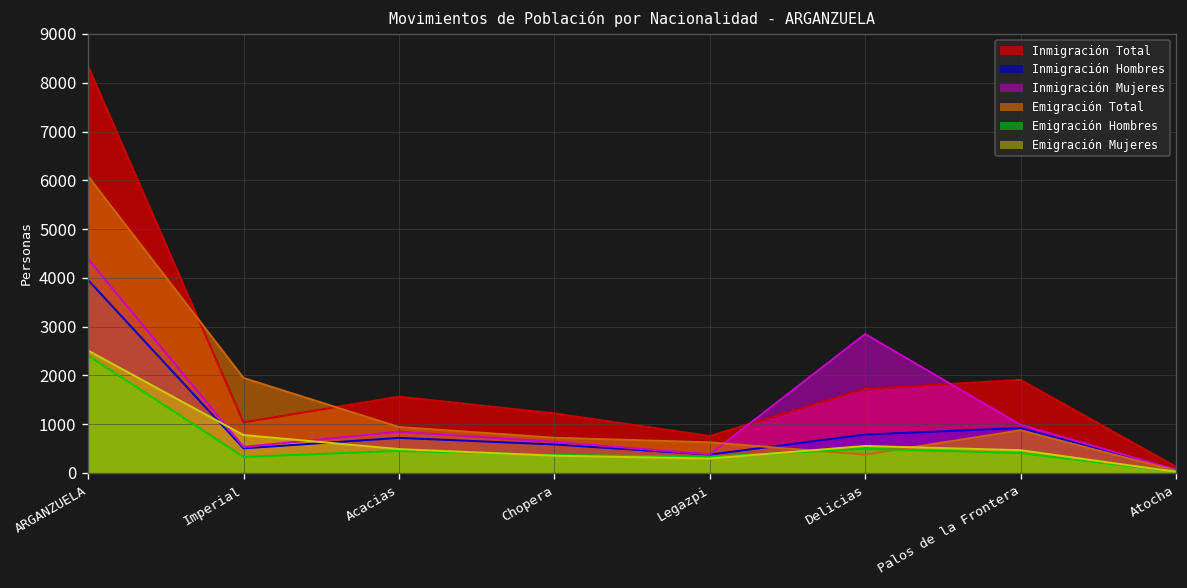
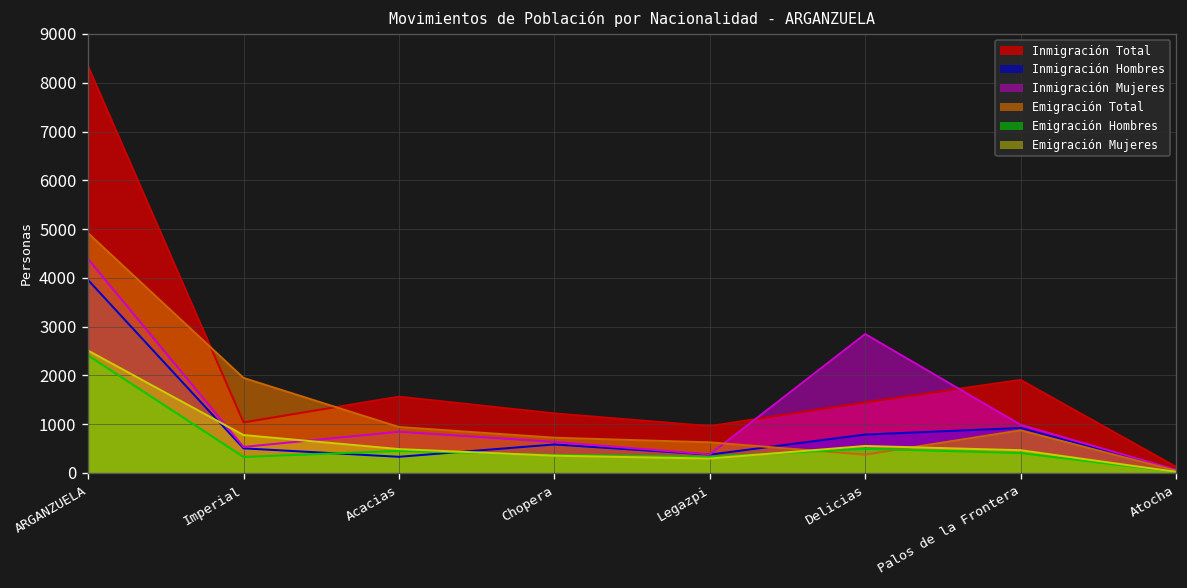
Emigración Total, ARGANZUELA: 6100 -> 4900
Inmigración Hombres, Acacias: 700 -> 300
Inmigración Total, Legazpi: 800 -> 1000
Inmigración Total, Delicias: 1700 -> 1400
